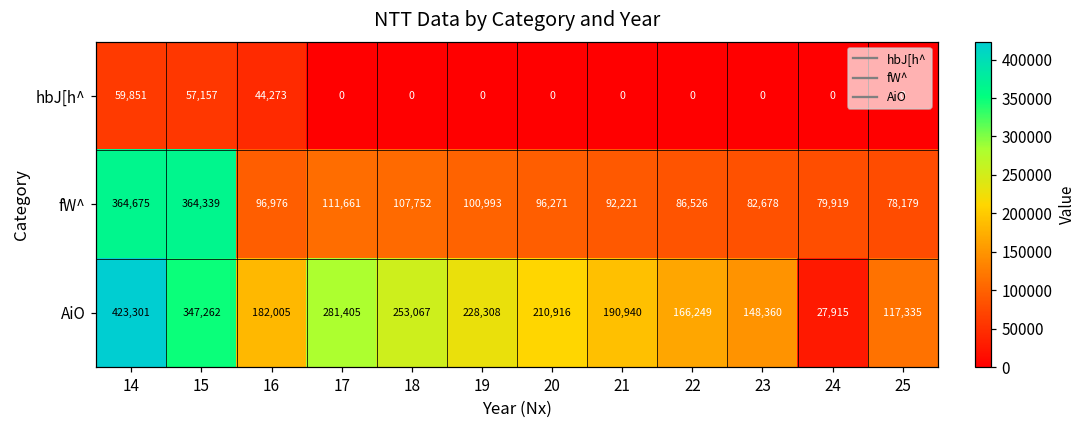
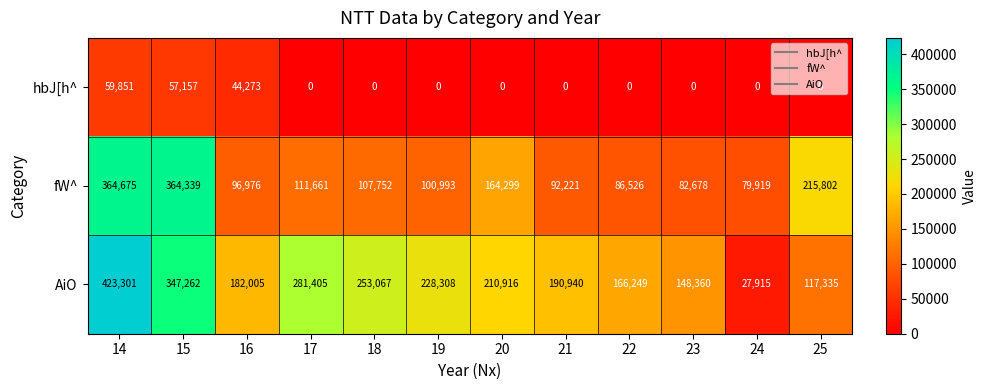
fW^, 20: 96,271 -> 164,299
fW^, 25: 78,179 -> 215,802
